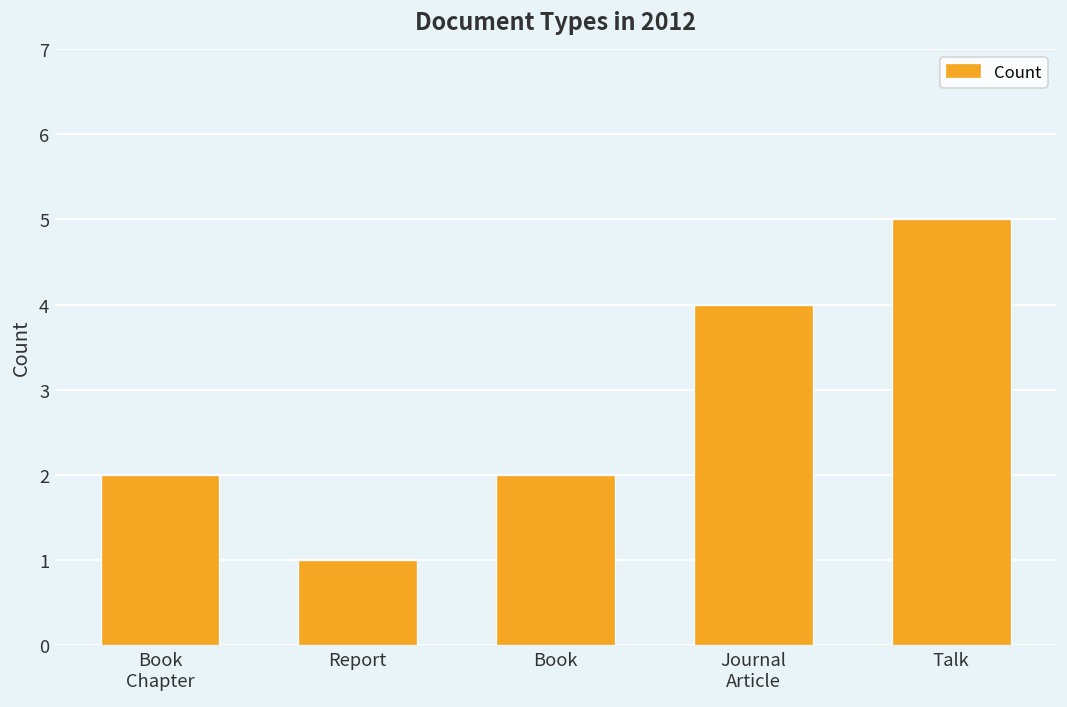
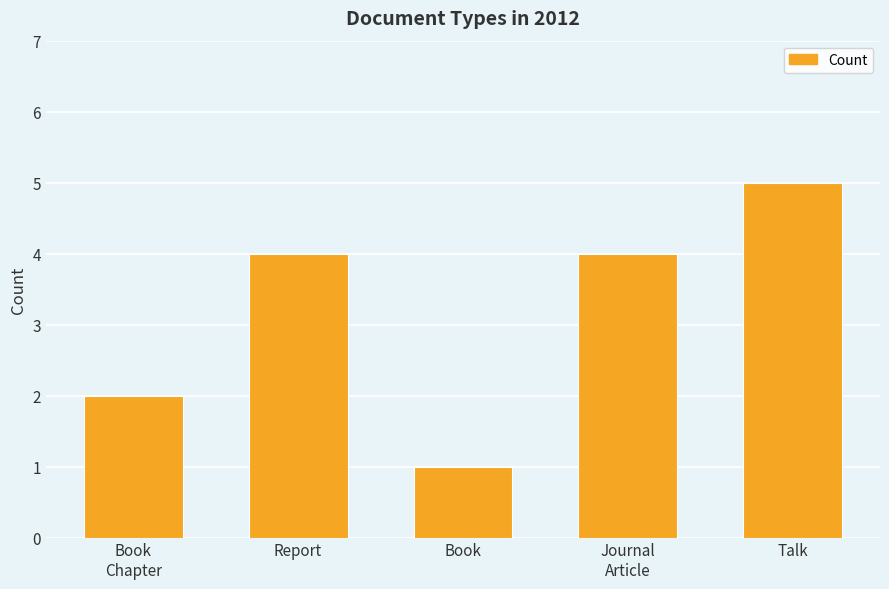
Report: 1 -> 4
Book: 2 -> 1
